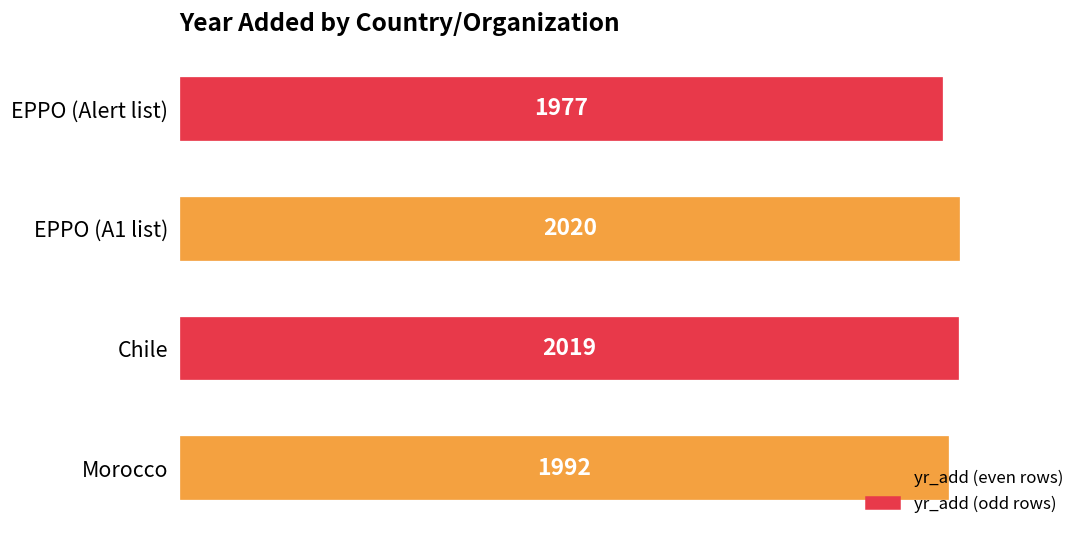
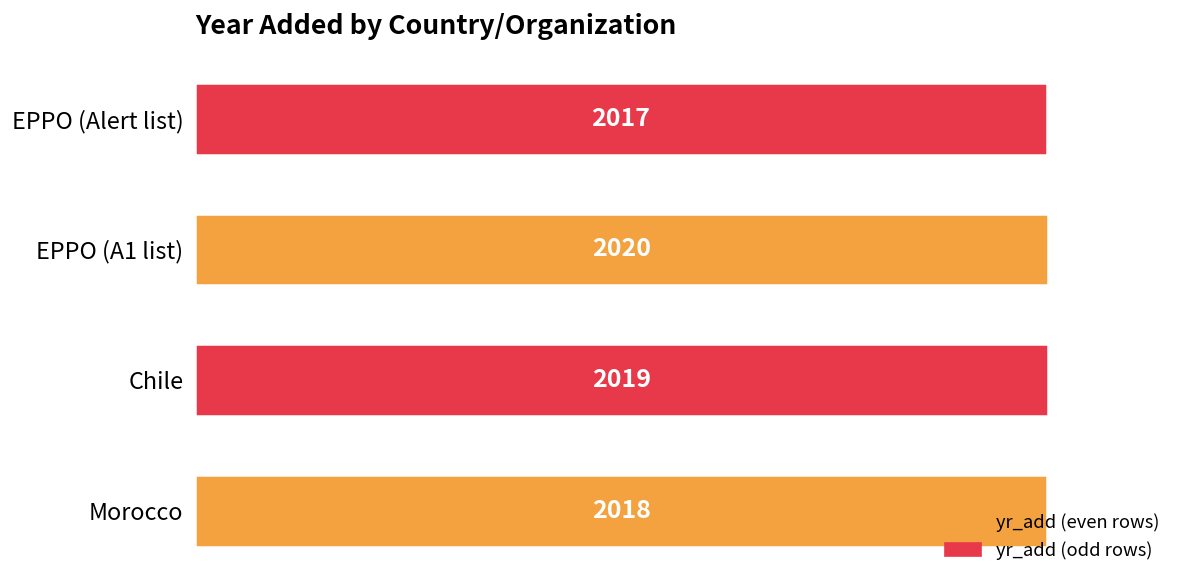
EPPO (Alert list): 1977 -> 2017
Morocco: 1992 -> 2018
